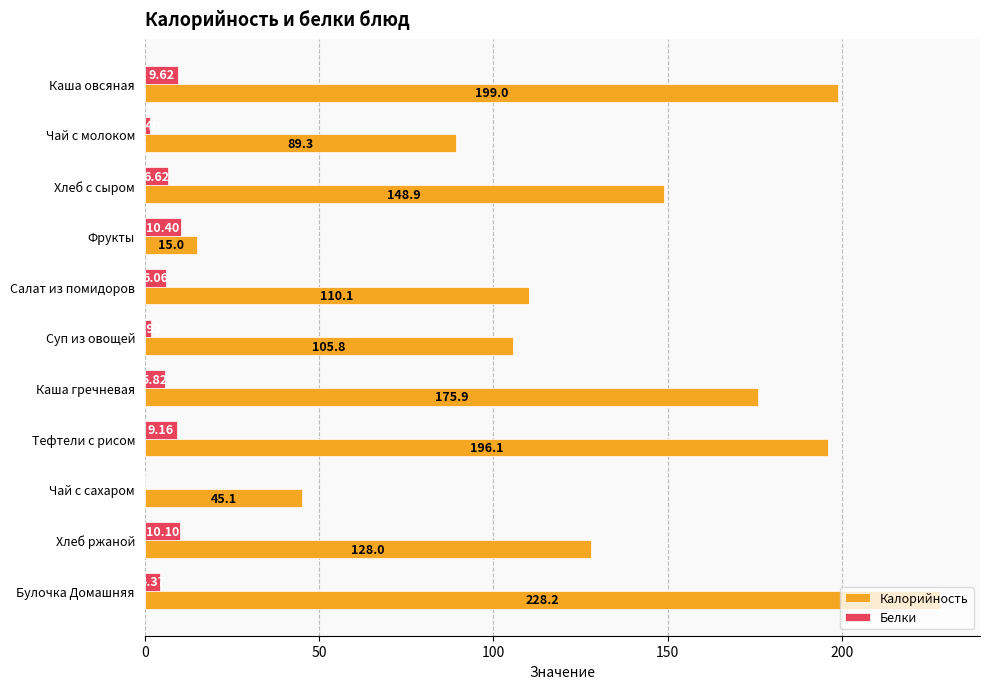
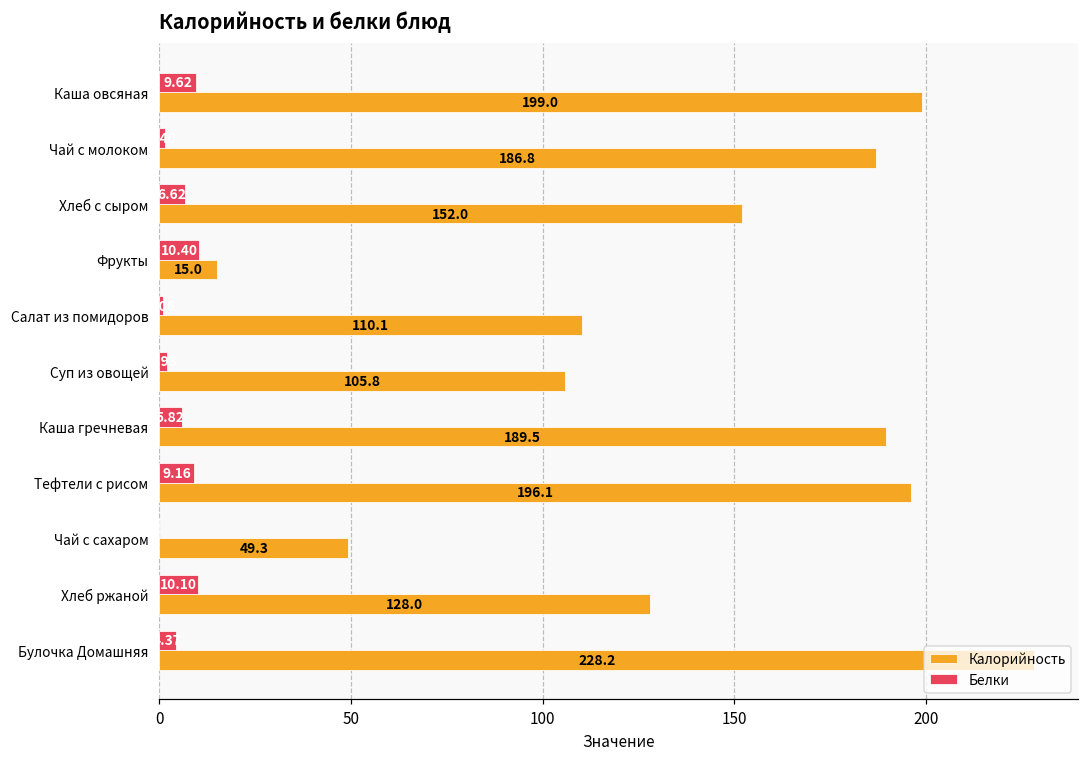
Калорийность, Чай с молоком: 89.3 -> 186.8
Калорийность, Хлеб с сыром: 148.9 -> 152.0
Белки, Салат из помидоров: 6 -> 1
Калорийность, Каша гречневая: 175.9 -> 189.5
Калорийность, Чай с сахаром: 45.1 -> 49.3
